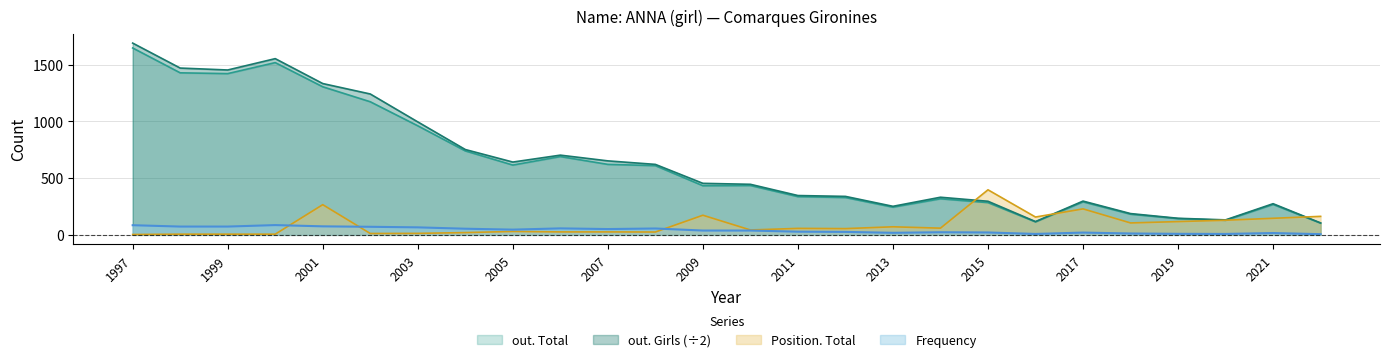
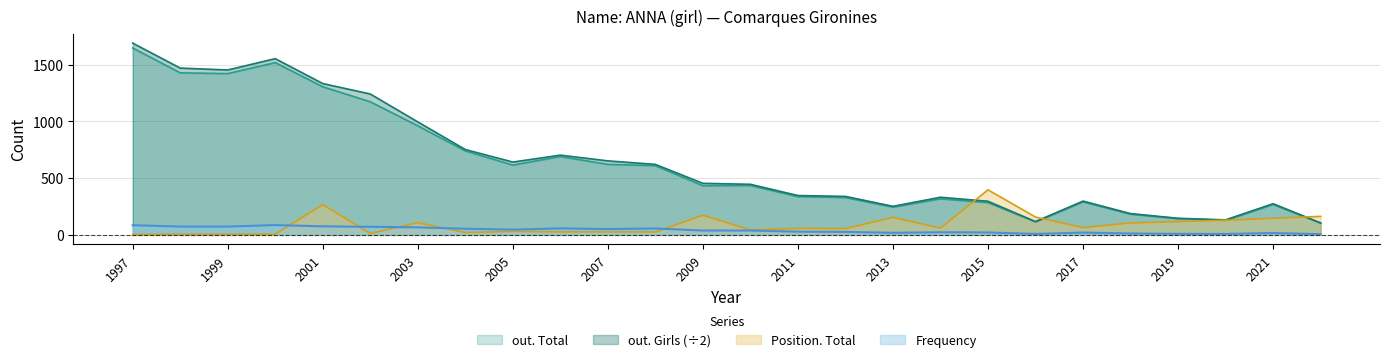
Position. Total, 2003: 10 -> 110
Position. Total, 2013: 70 -> 150
Position. Total, 2017: 230 -> 60
